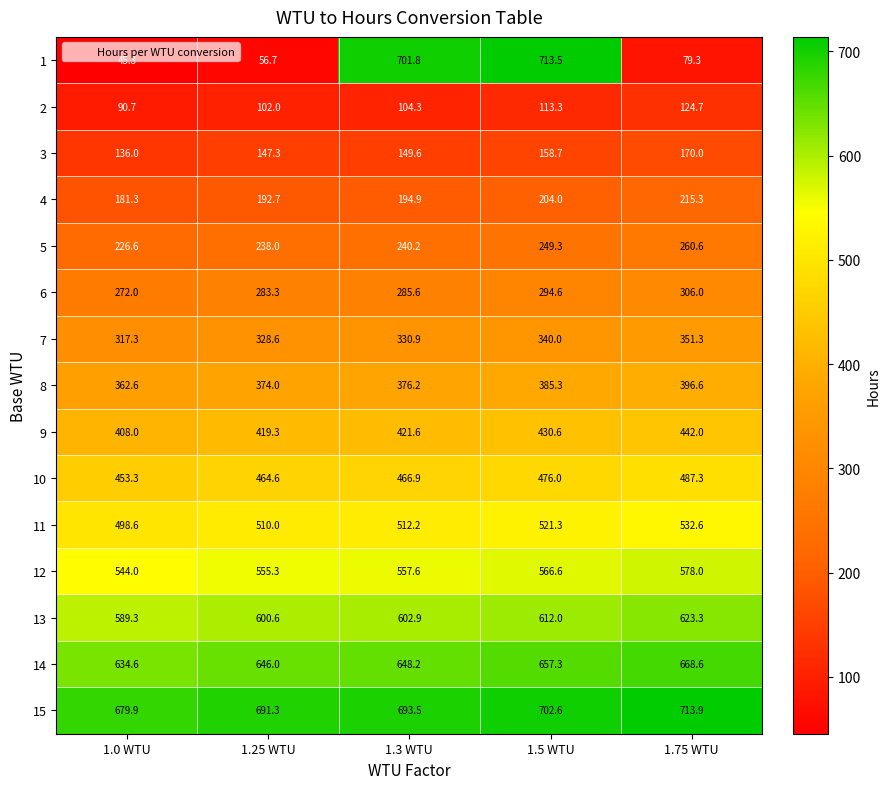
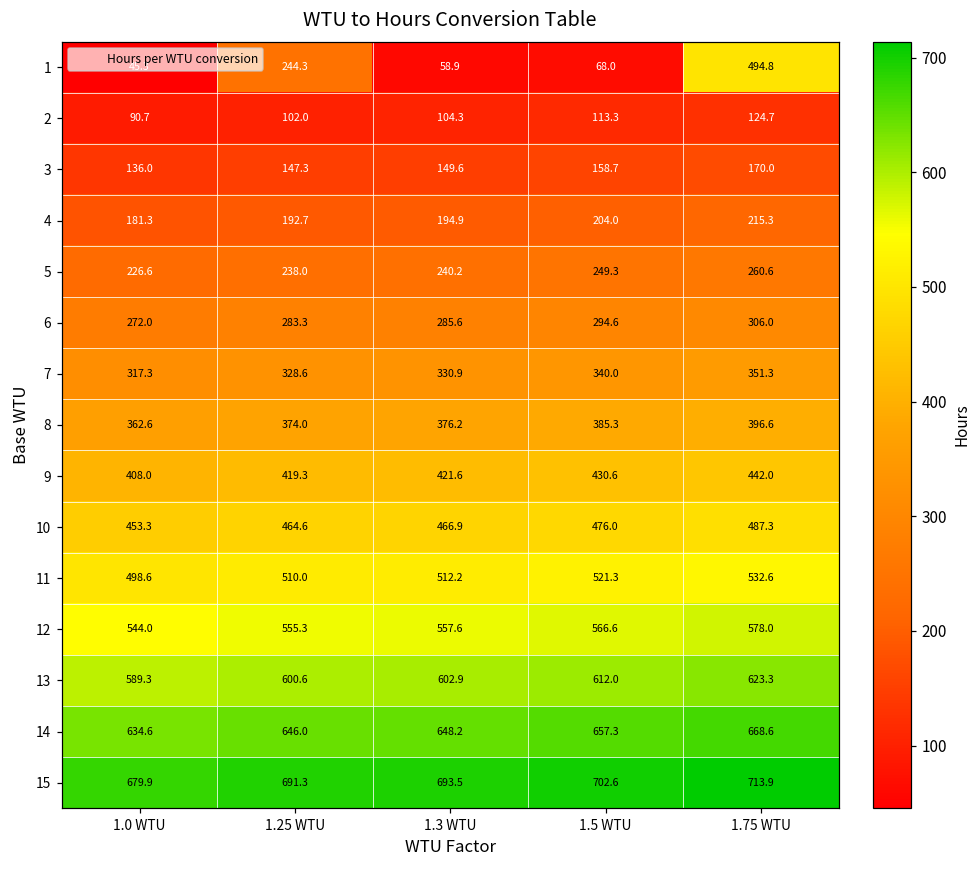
1, 1.25 WTU: 56.7 -> 244.3
1, 1.3 WTU: 701.8 -> 58.9
1, 1.5 WTU: 713.5 -> 68.0
1, 1.75 WTU: 79.3 -> 494.8
